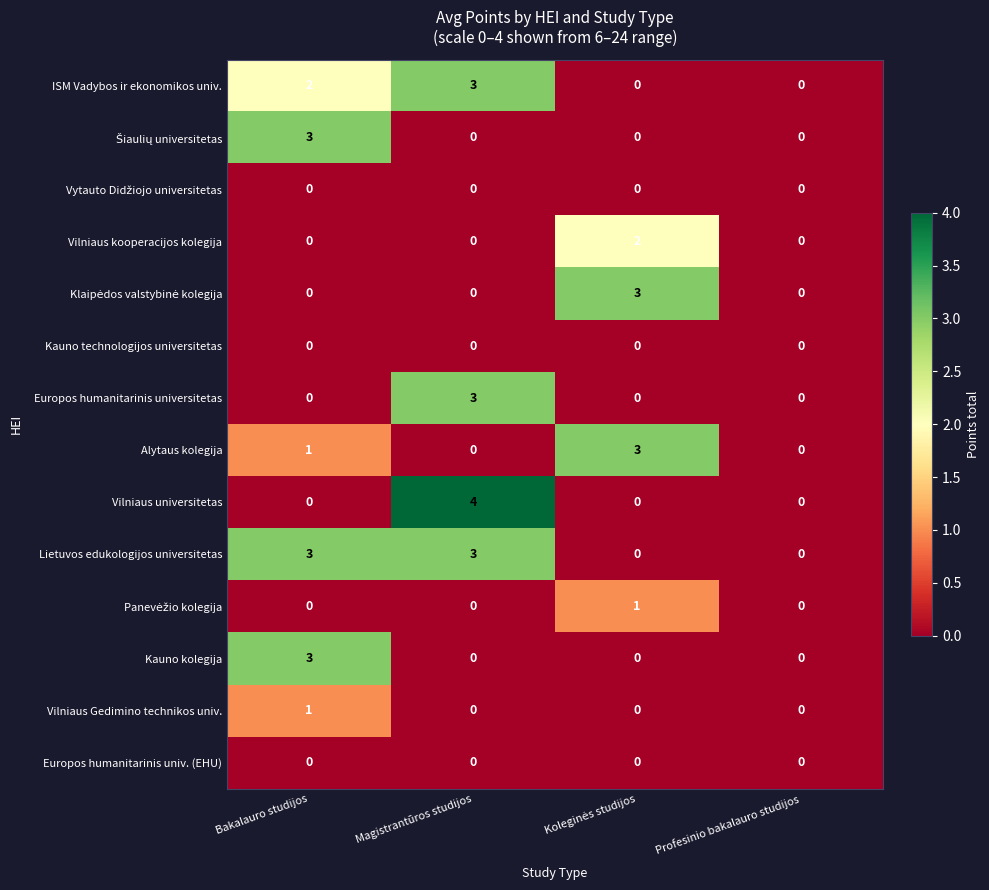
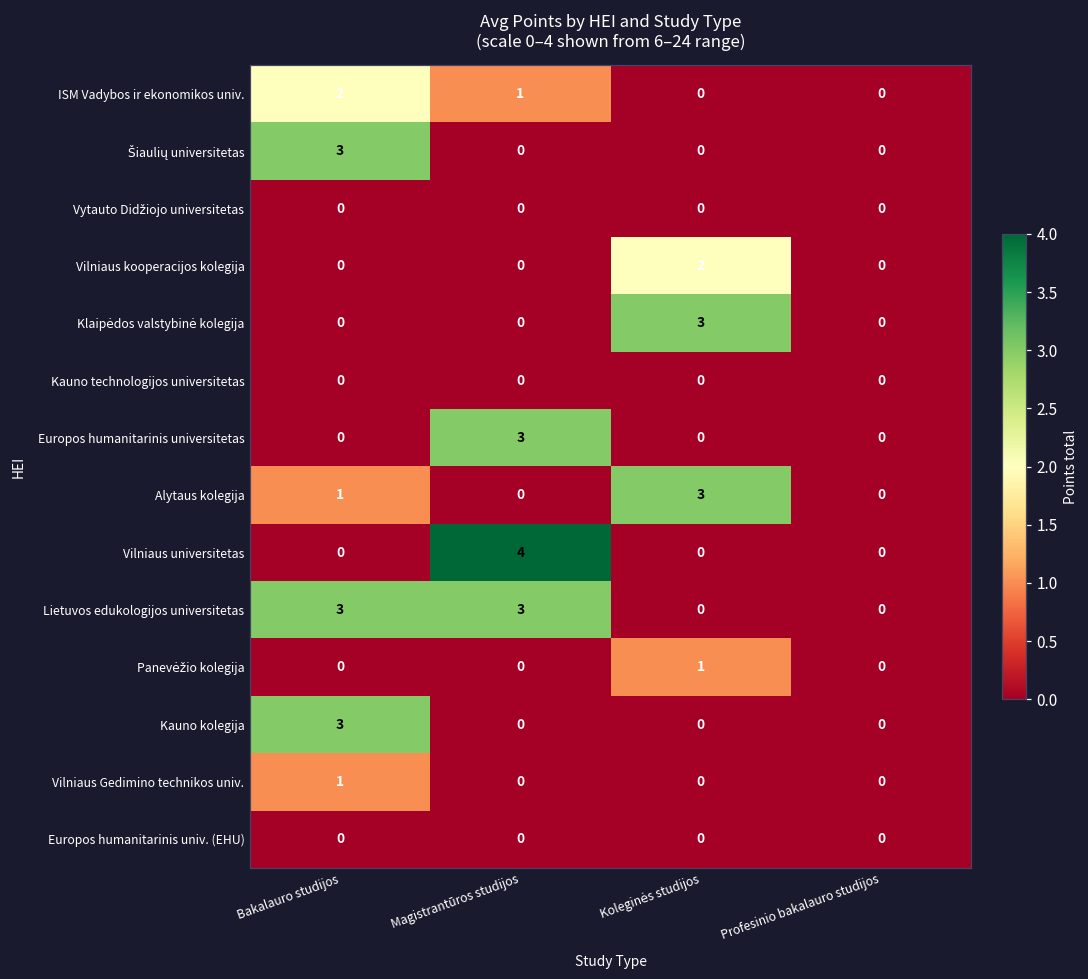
ISM Vadybos ir ekonomikos univ., Magistrantūros studijos: 3 -> 1
